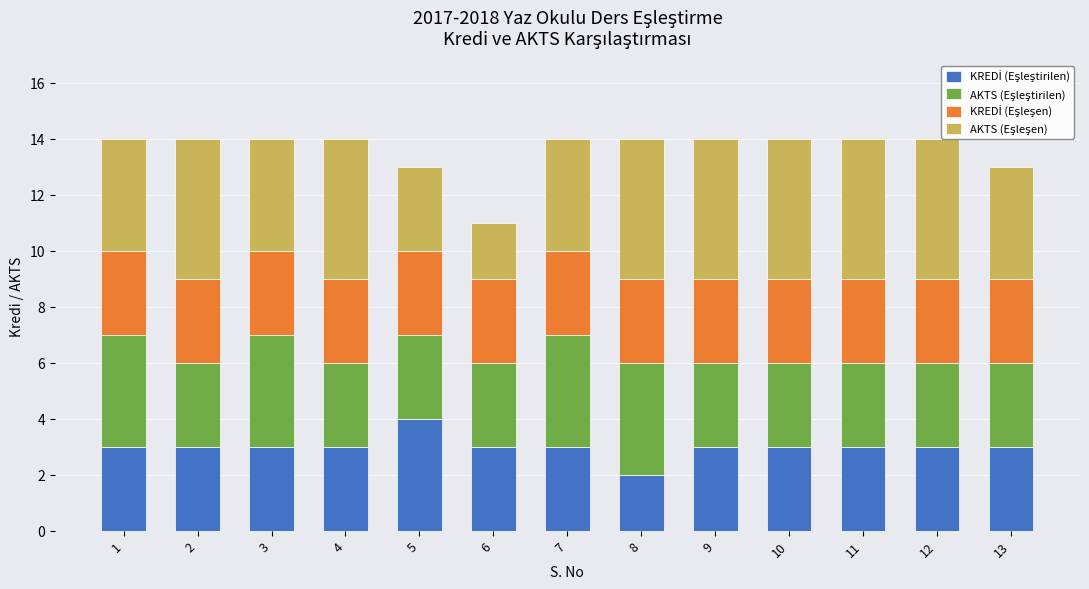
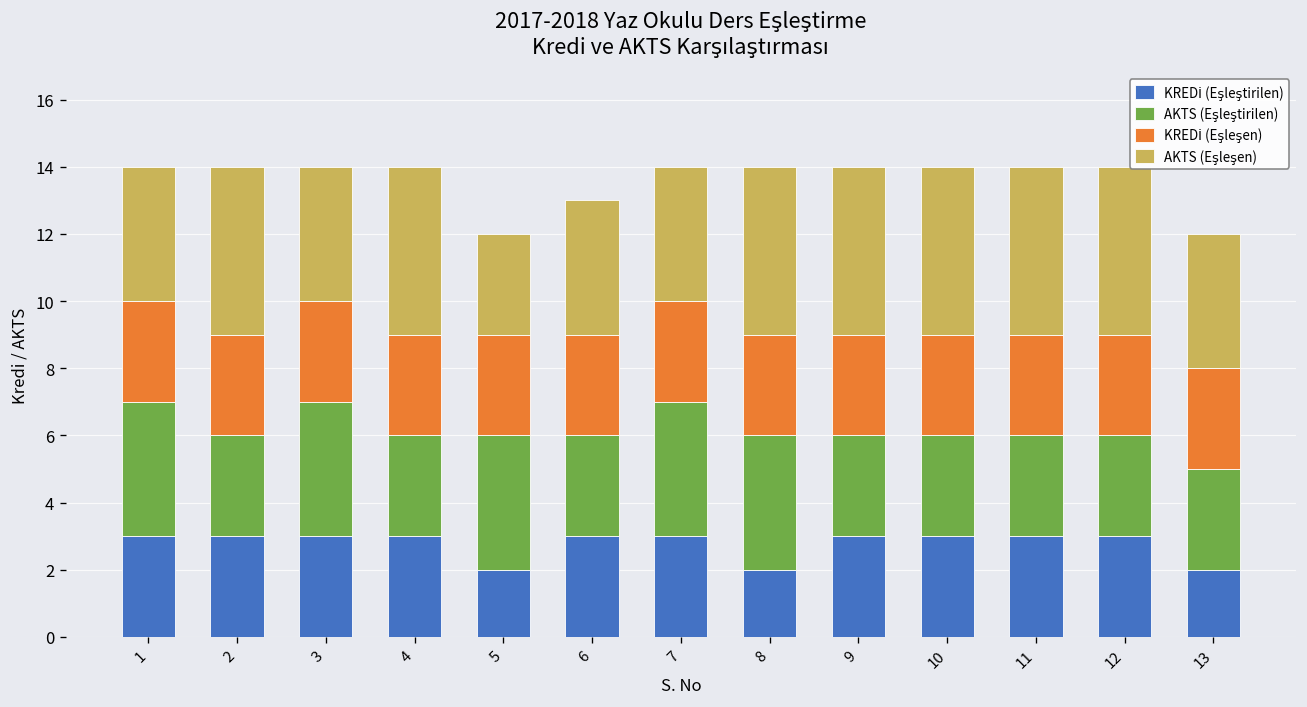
KREDİ (Eşleştirilen), 5: 4 -> 2
AKTS (Eşleştirilen), 5: 3 -> 4
AKTS (Eşleşen), 6: 2 -> 4
KREDİ (Eşleştirilen), 13: 3 -> 2
